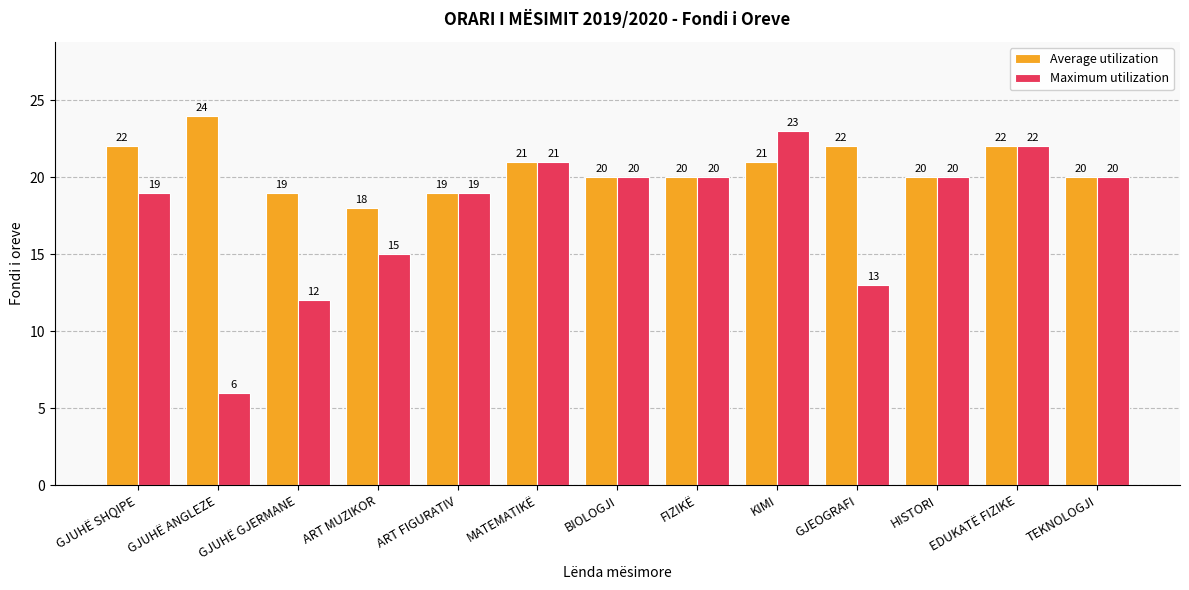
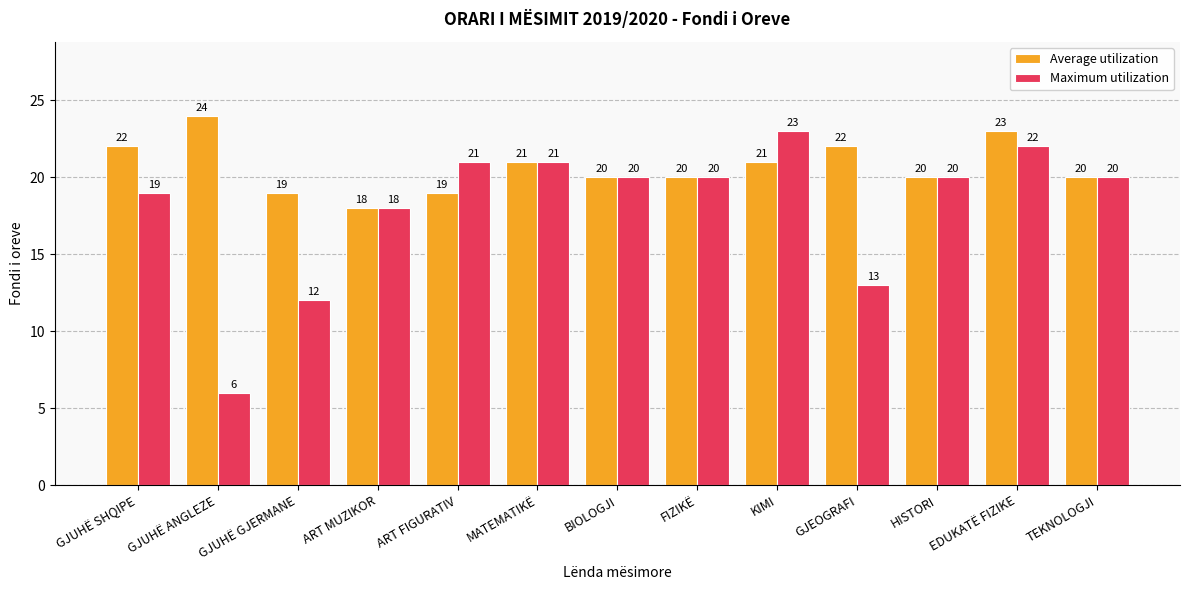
Maximum utilization, ART MUZIKOR: 15 -> 18
Maximum utilization, ART FIGURATIV: 19 -> 21
Average utilization, EDUKATË FIZIKE: 22 -> 23
